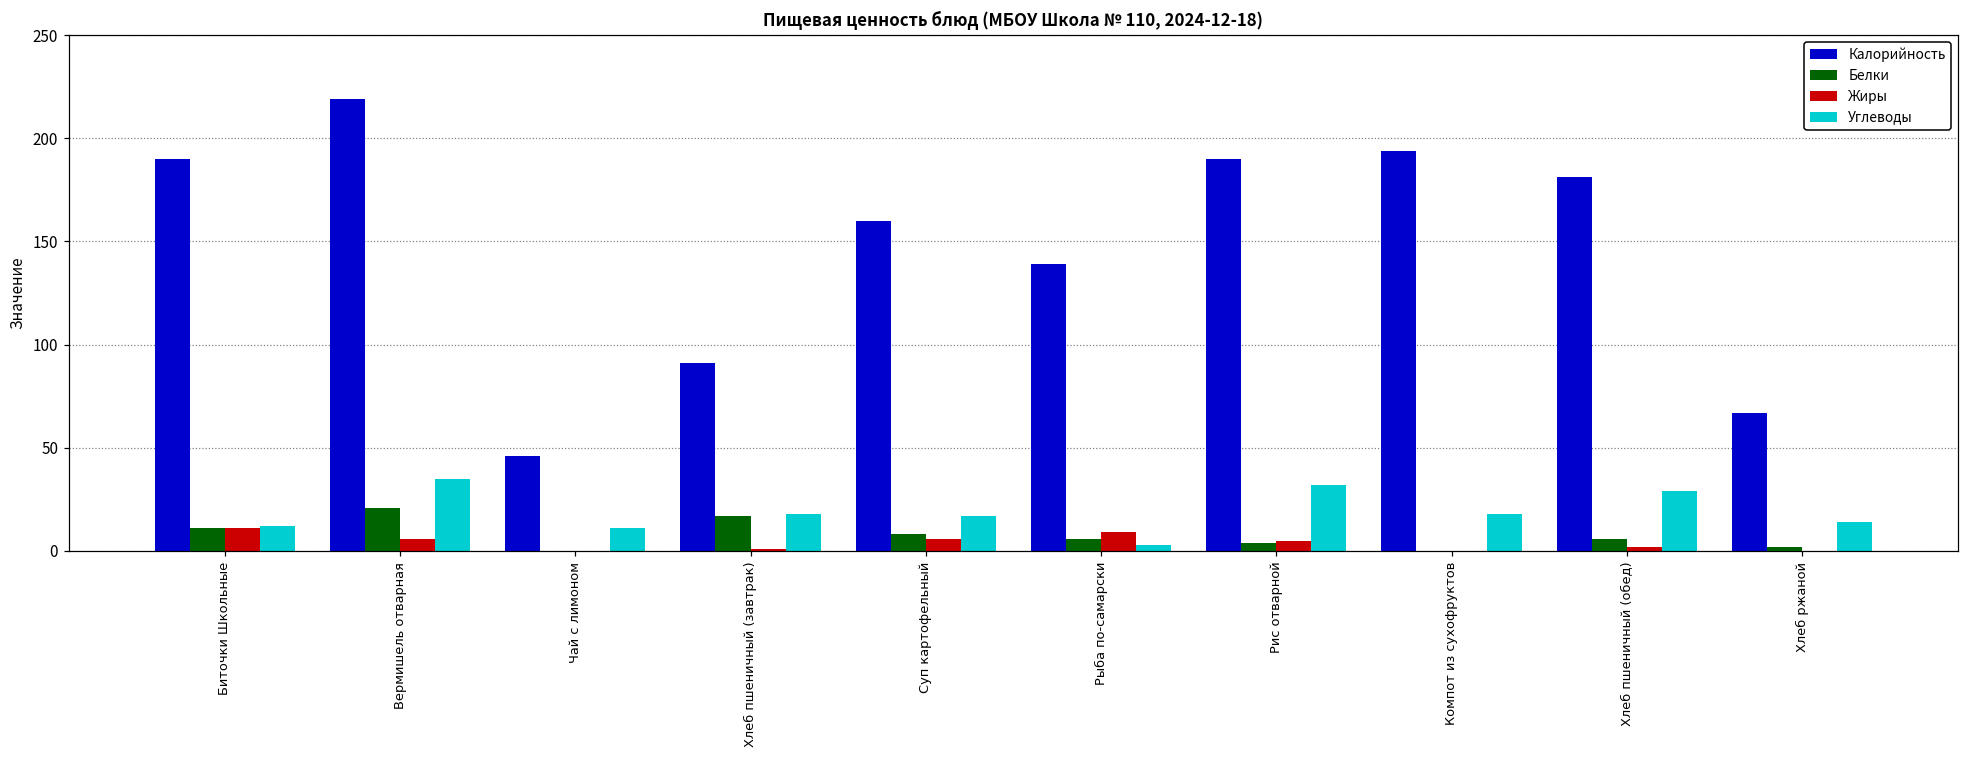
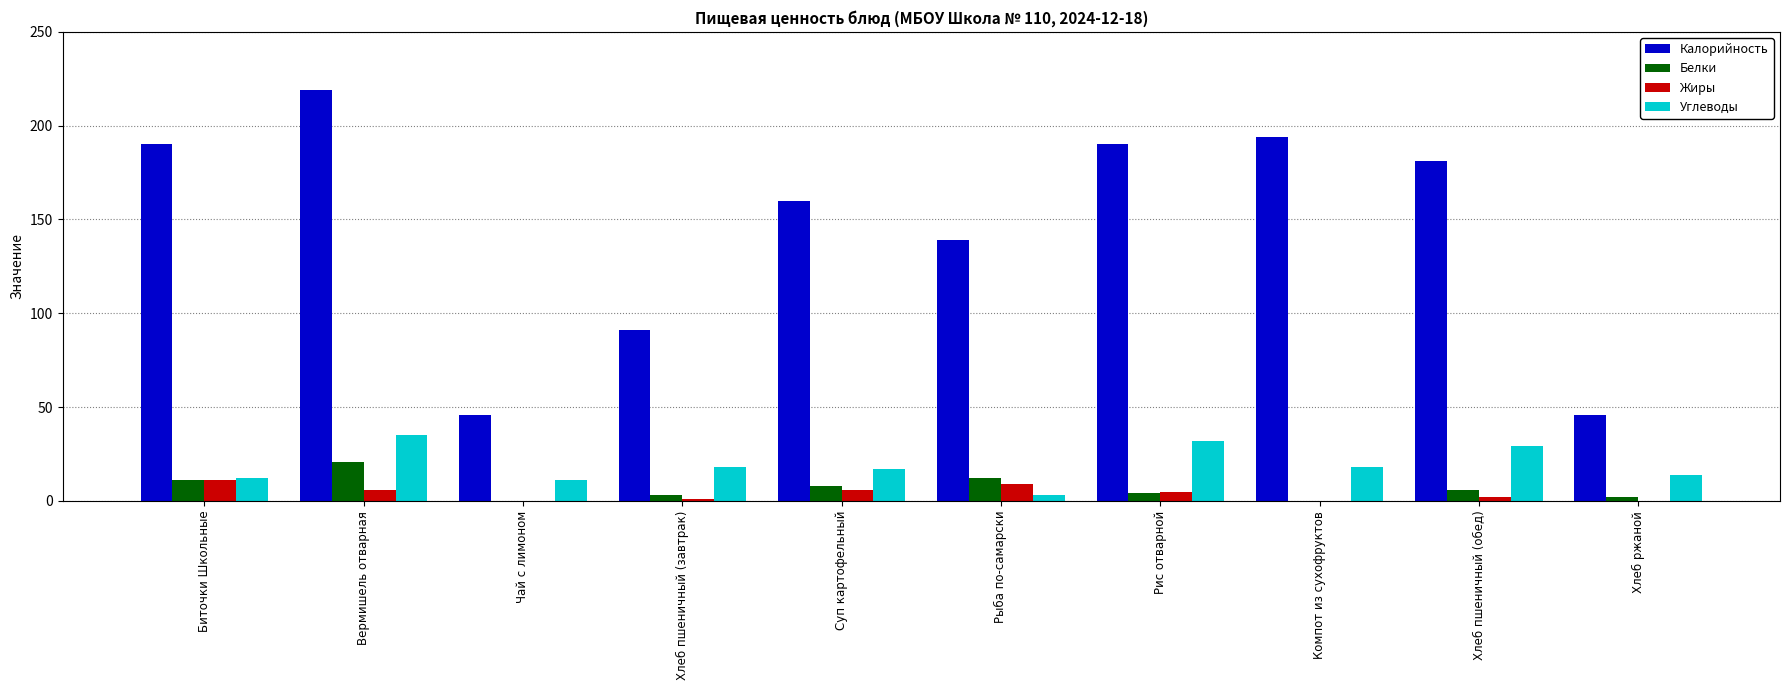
Белки, Хлеб пшеничный (завтрак): 17 -> 3
Белки, Рыба по-самарски: 6 -> 12
Калорийность, Хлеб ржаной: 67 -> 46
